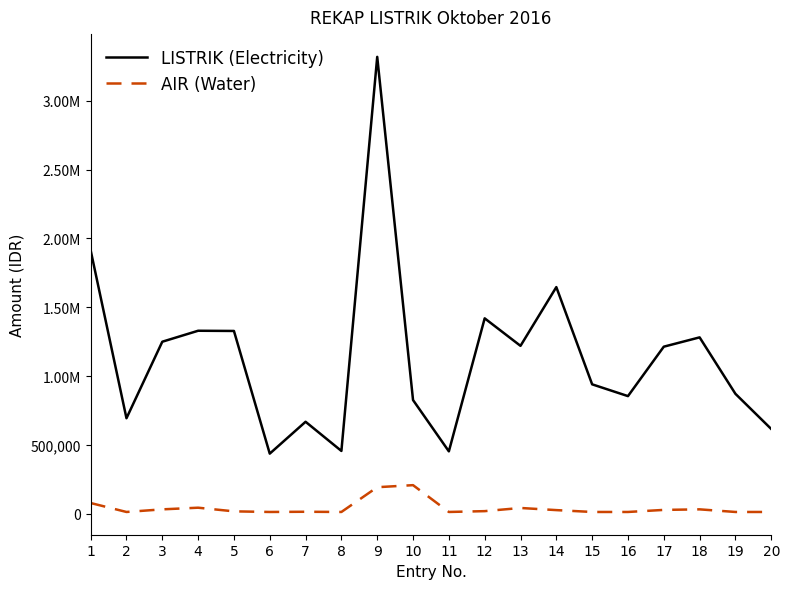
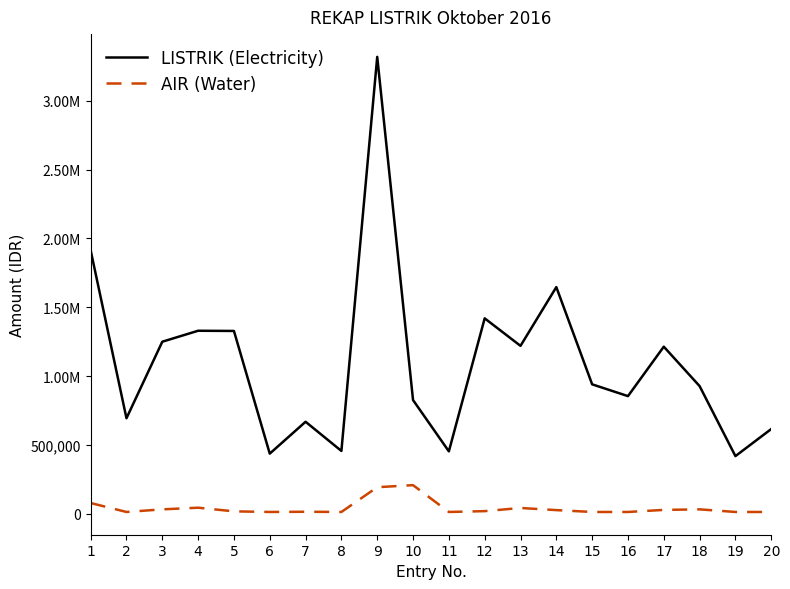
LISTRIK (Electricity), 18: 1,280,000 -> 930,000
LISTRIK (Electricity), 19: 870,000 -> 420,000
